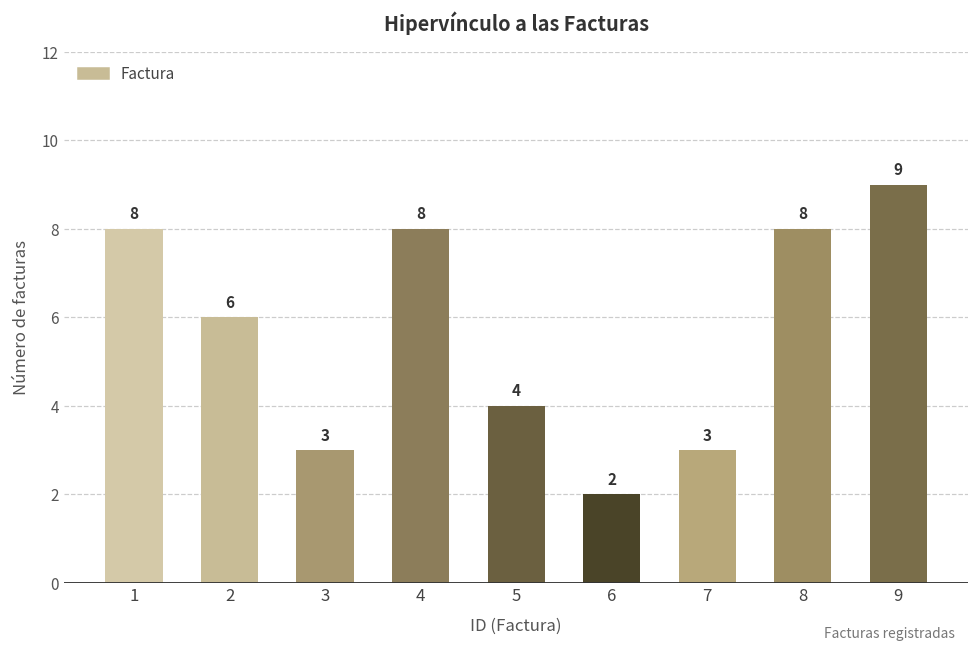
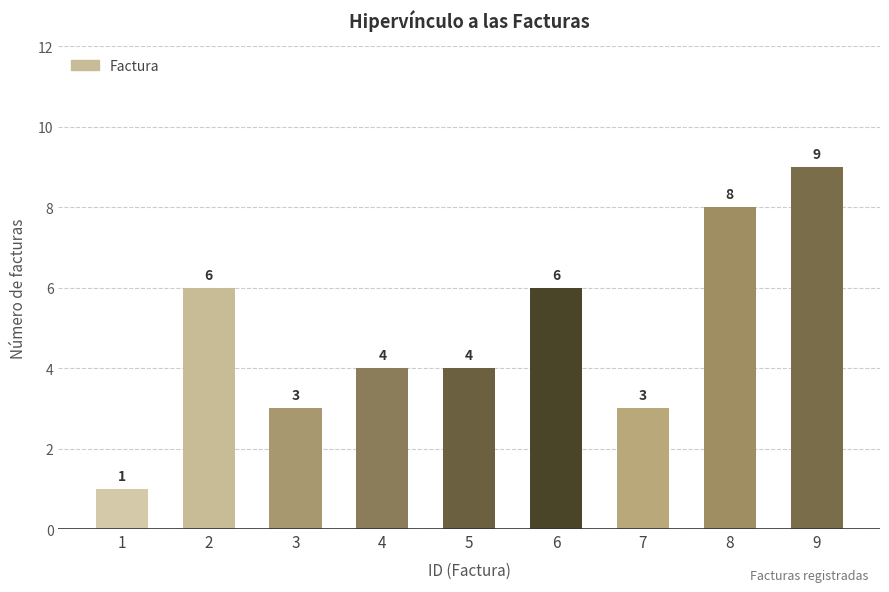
1: 8 -> 1
4: 8 -> 4
6: 2 -> 6
